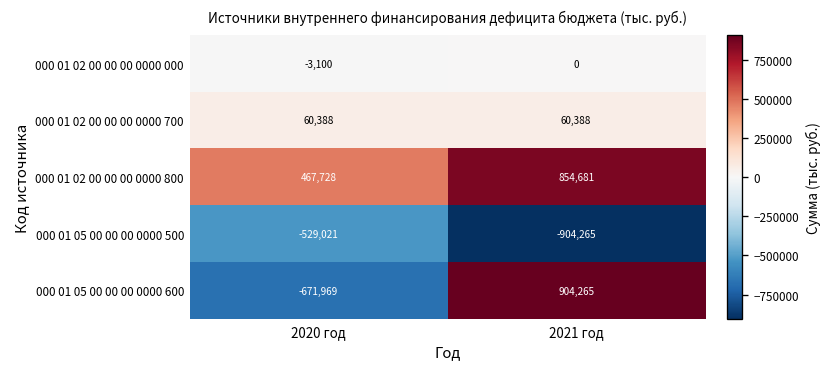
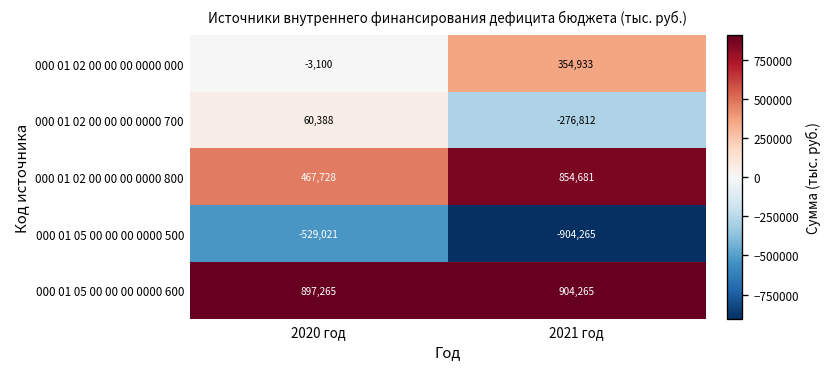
000 01 02 00 00 00 0000 000, 2021 год: 0 -> 354,933
000 01 02 00 00 00 0000 700, 2021 год: 60,388 -> -276,812
000 01 05 00 00 00 0000 600, 2020 год: -671,969 -> 897,265
